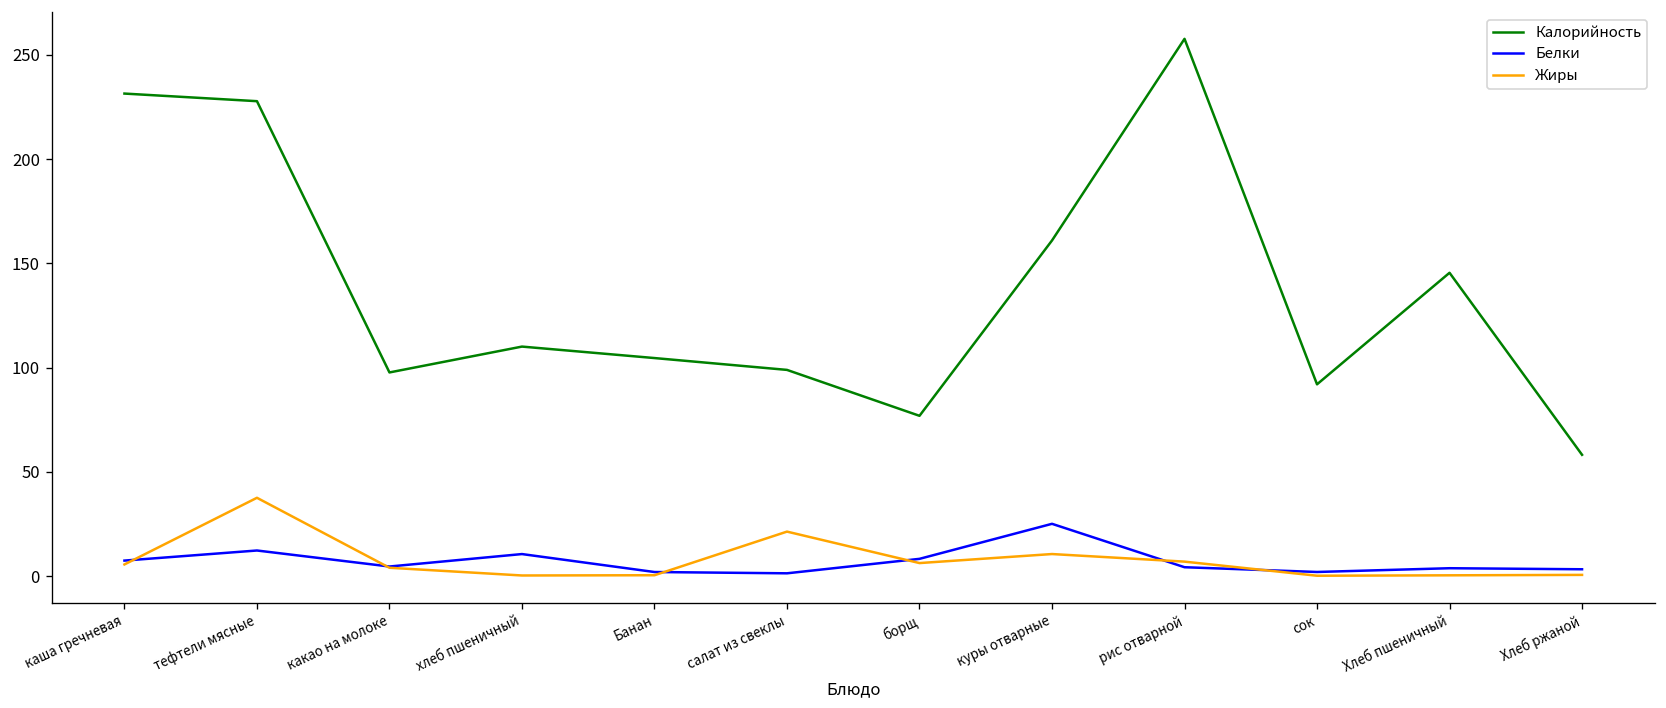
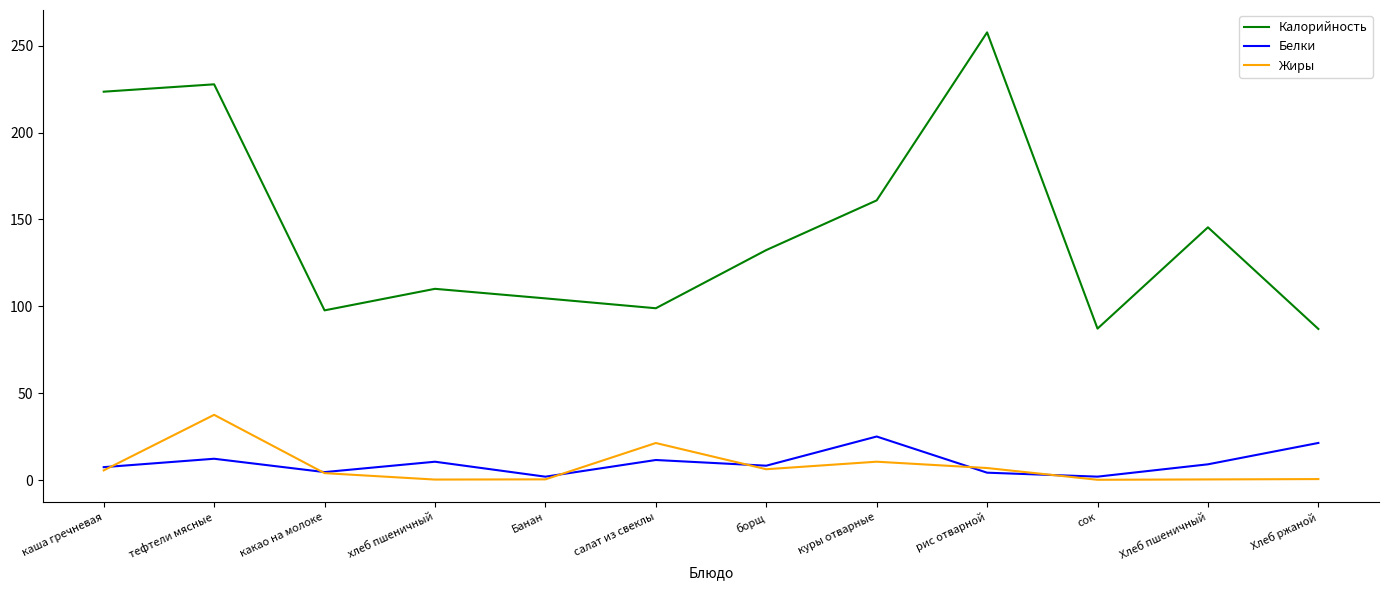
Калорийность, каша гречневая: 231 -> 224
Белки, салат из свеклы: 1 -> 12
Калорийность, борщ: 77 -> 132
Калорийность, сок: 92 -> 87
Белки, Хлеб пшеничный: 4 -> 9
Калорийность, Хлеб ржаной: 58 -> 87
Белки, Хлеб ржаной: 3 -> 21
